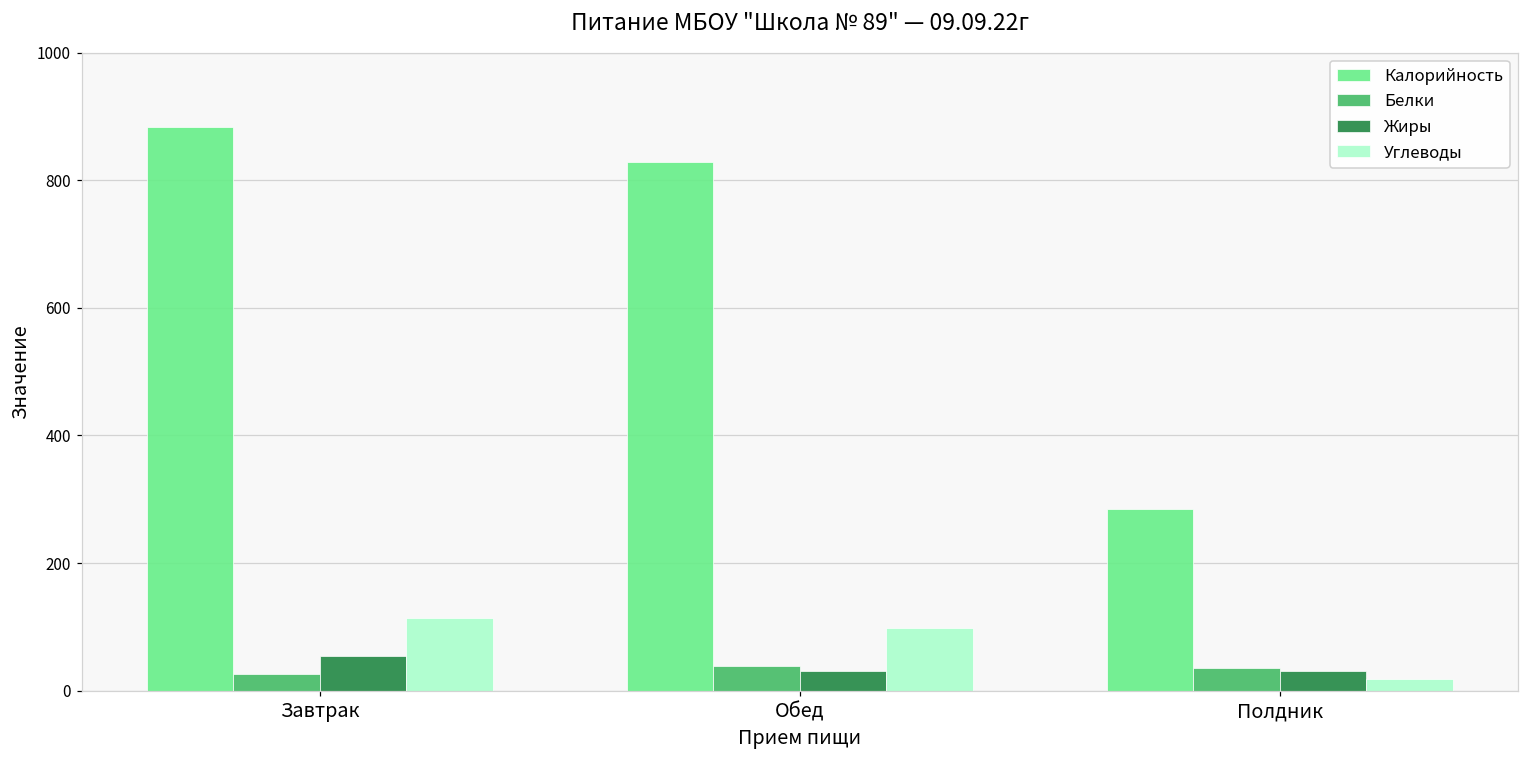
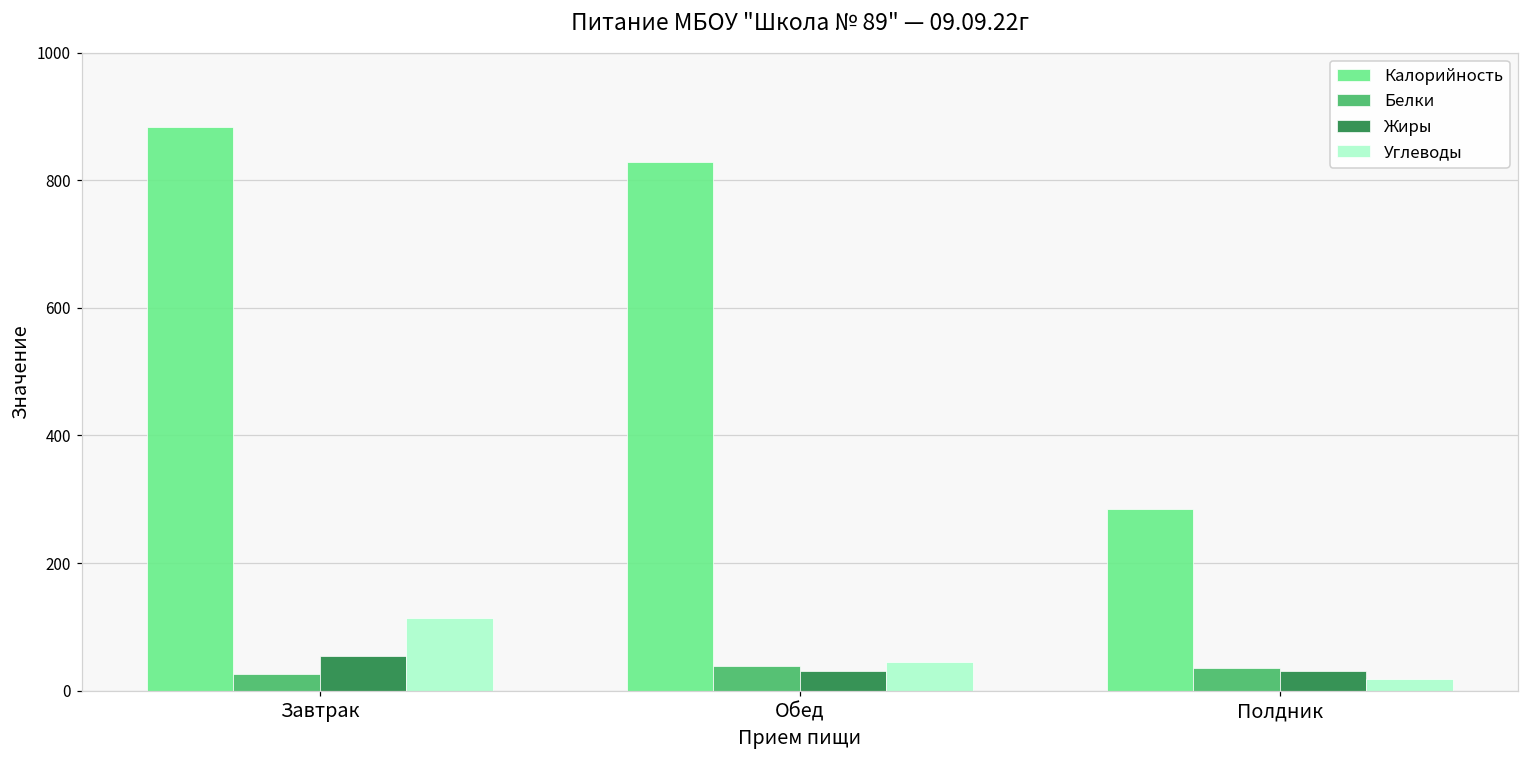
Углеводы, Обед: 100 -> 50
